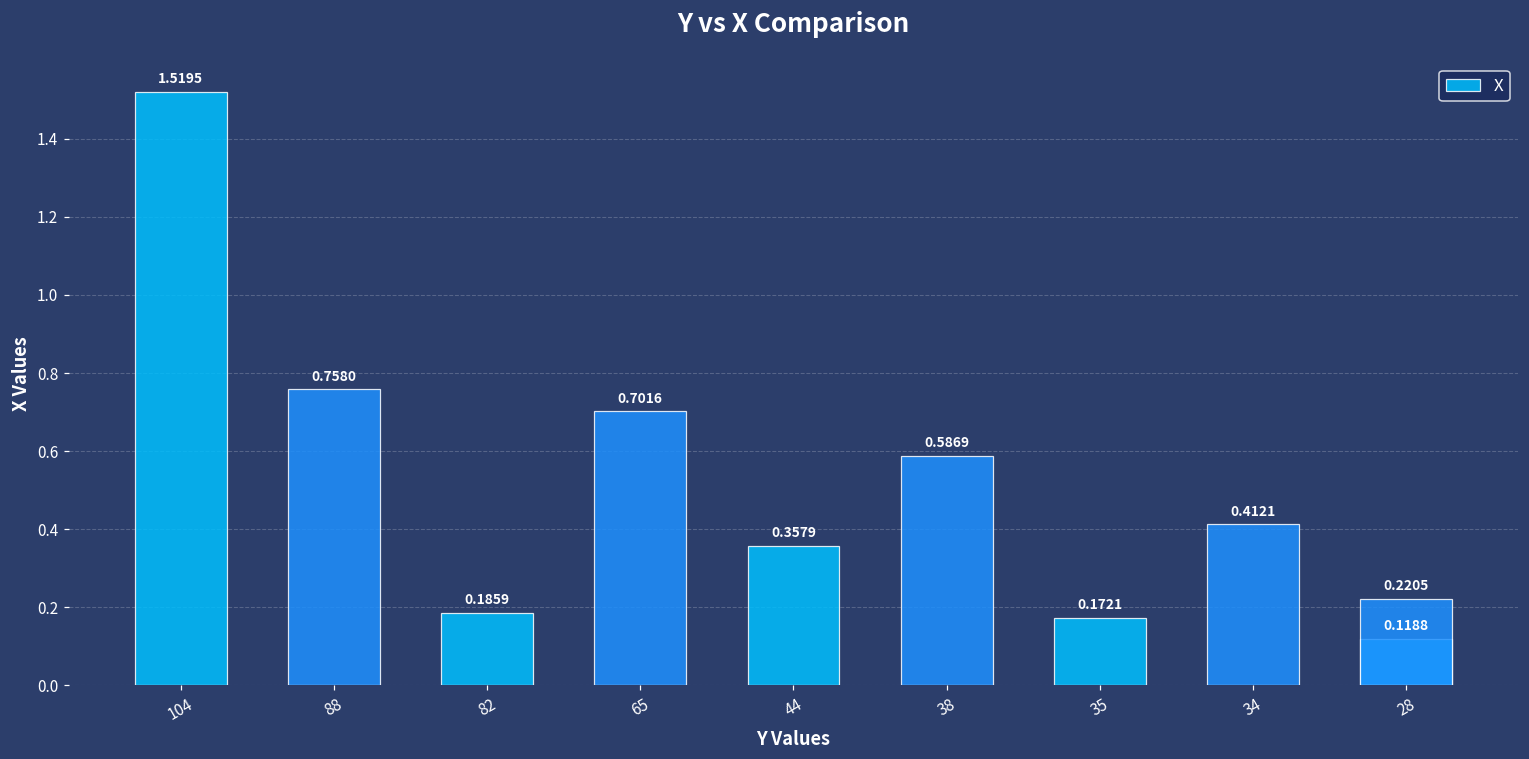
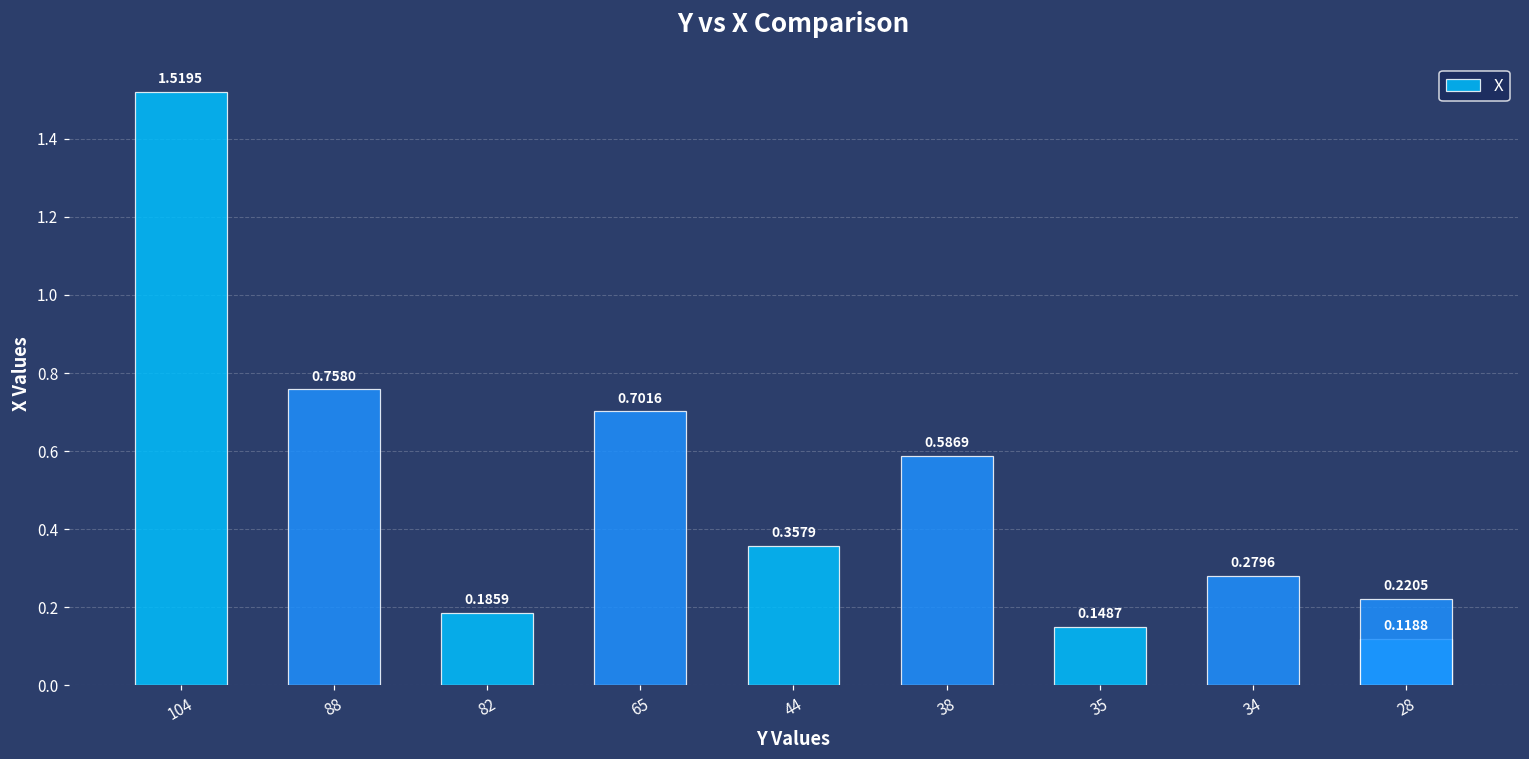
35: 0.1721 -> 0.1487
34: 0.4121 -> 0.2796
